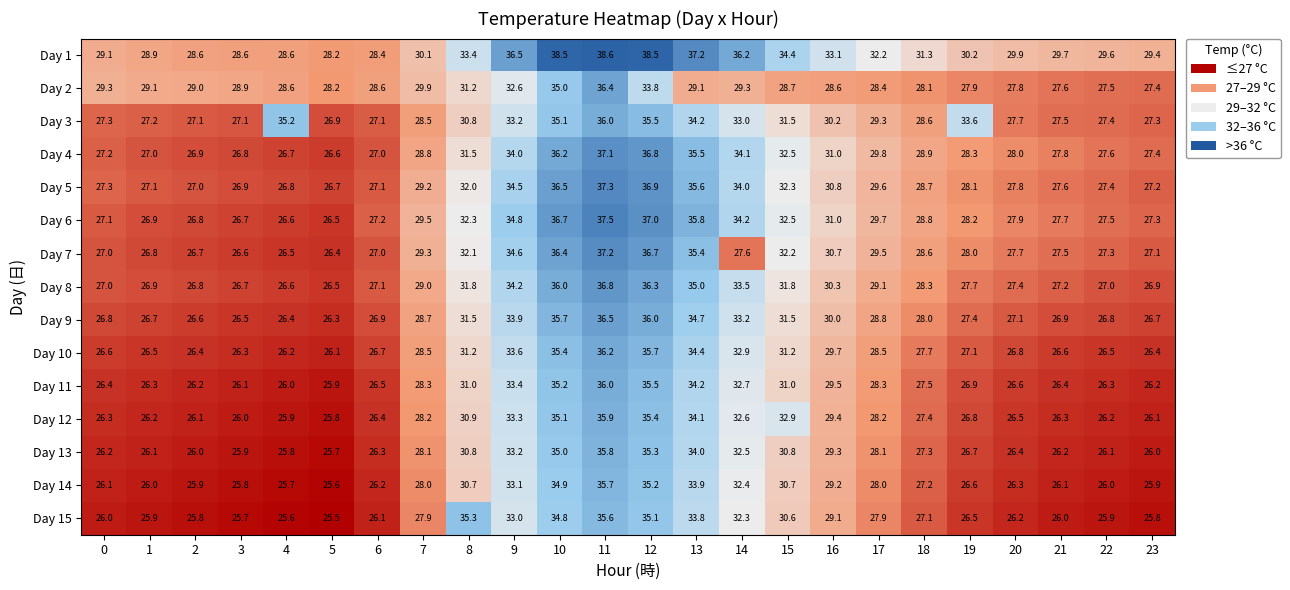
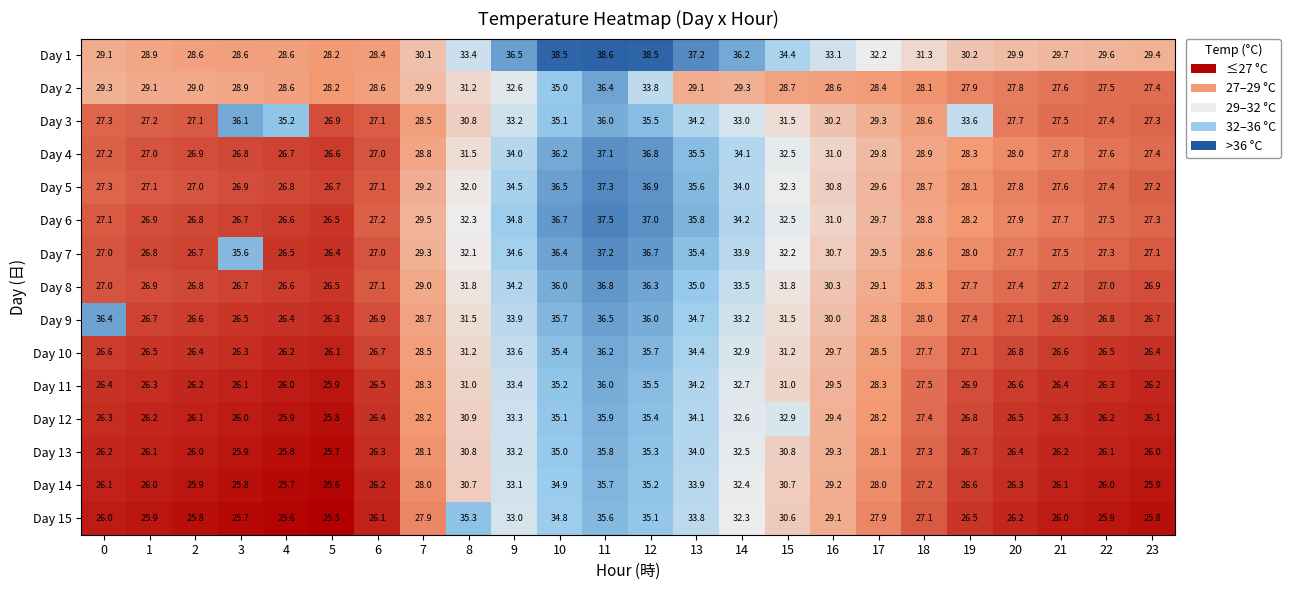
Day 3, 3: 27.1 -> 36.1
Day 7, 3: 26.6 -> 35.6
Day 7, 14: 27.6 -> 33.9
Day 9, 0: 26.8 -> 36.4
